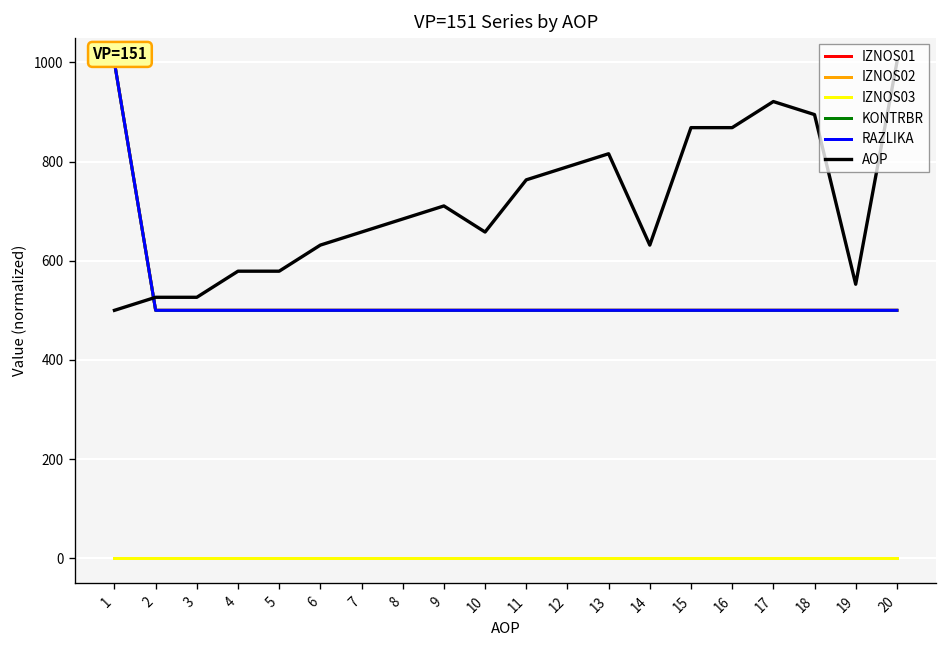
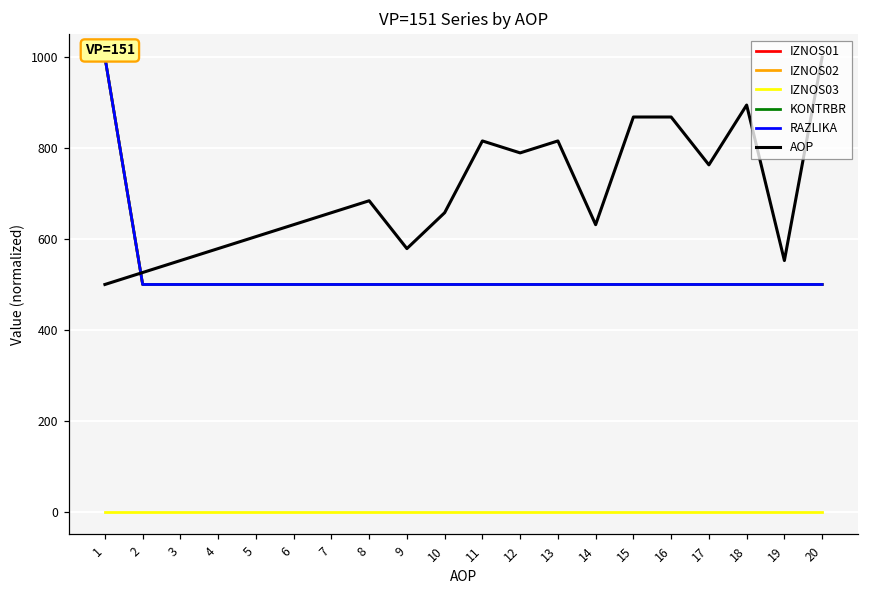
AOP, 3: 530 -> 550
AOP, 5: 580 -> 610
AOP, 9: 710 -> 580
AOP, 11: 760 -> 820
AOP, 17: 920 -> 760
